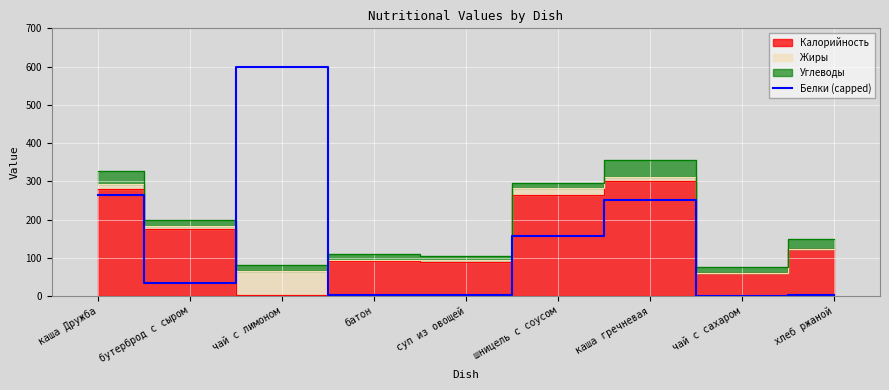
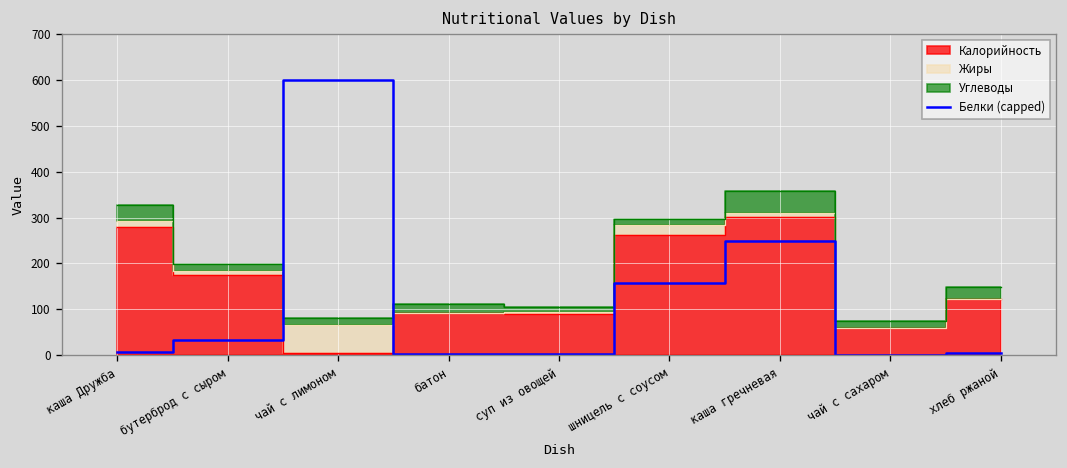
Белки (capped), каша Дружба: 260 -> 10
